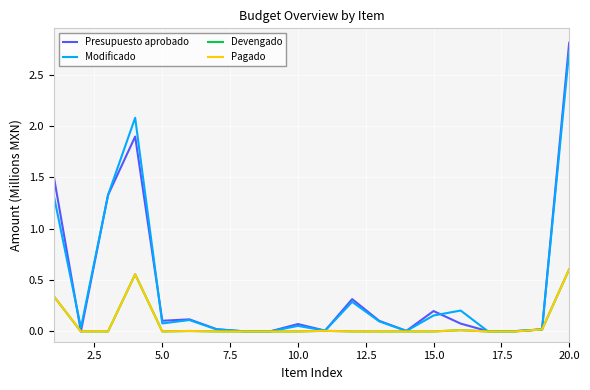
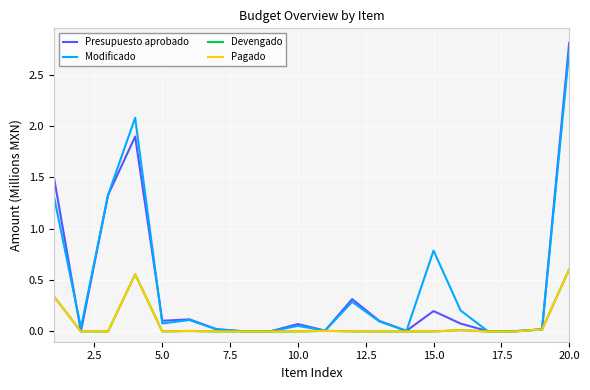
Modificado, 15.0: 0.16 -> 0.79
